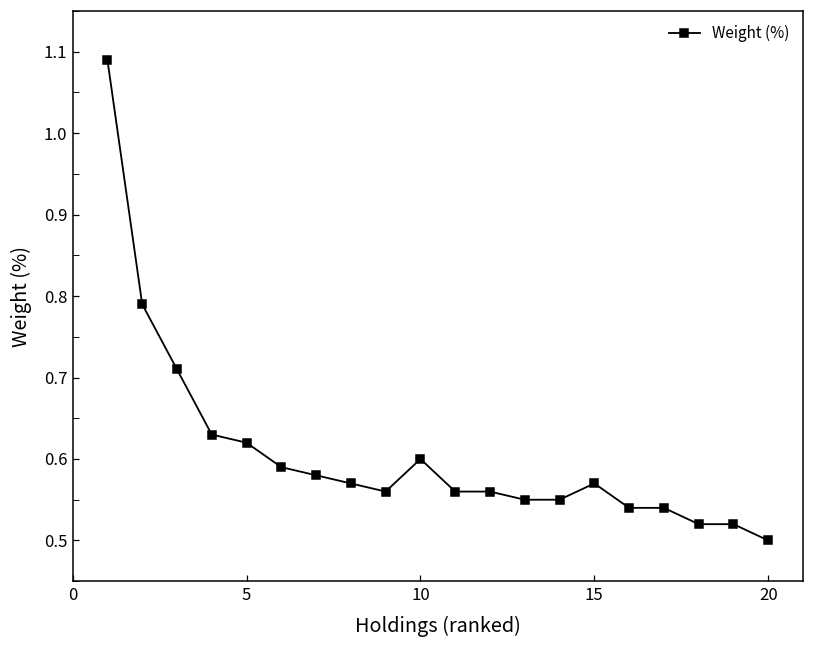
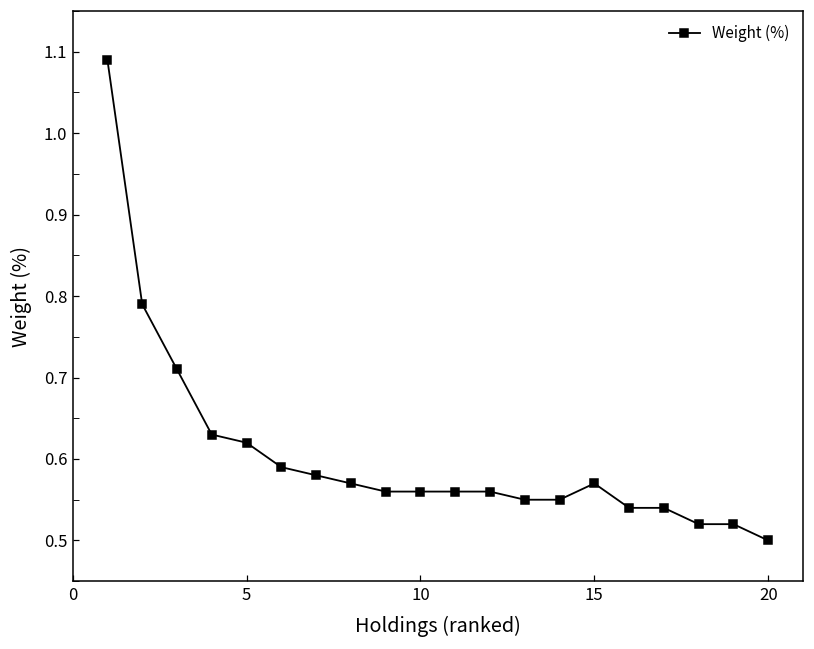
10: 0.60 -> 0.56
